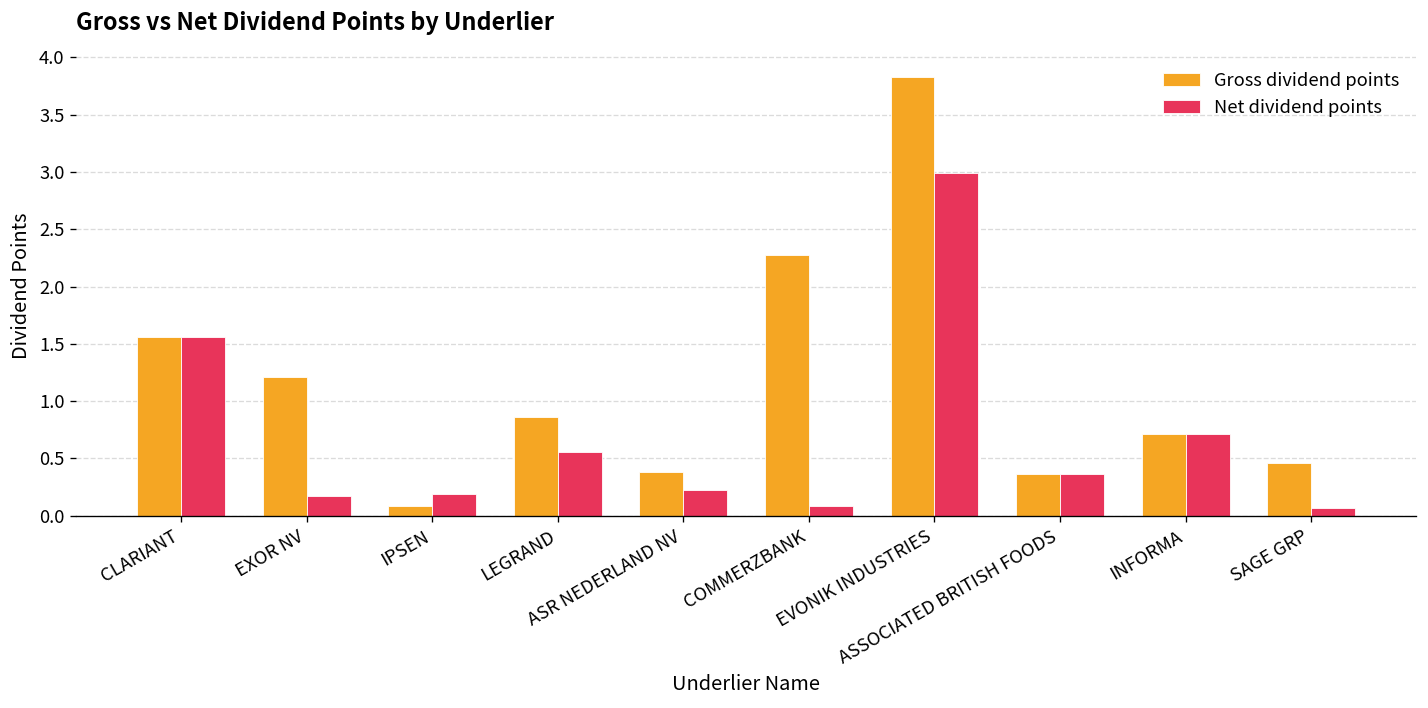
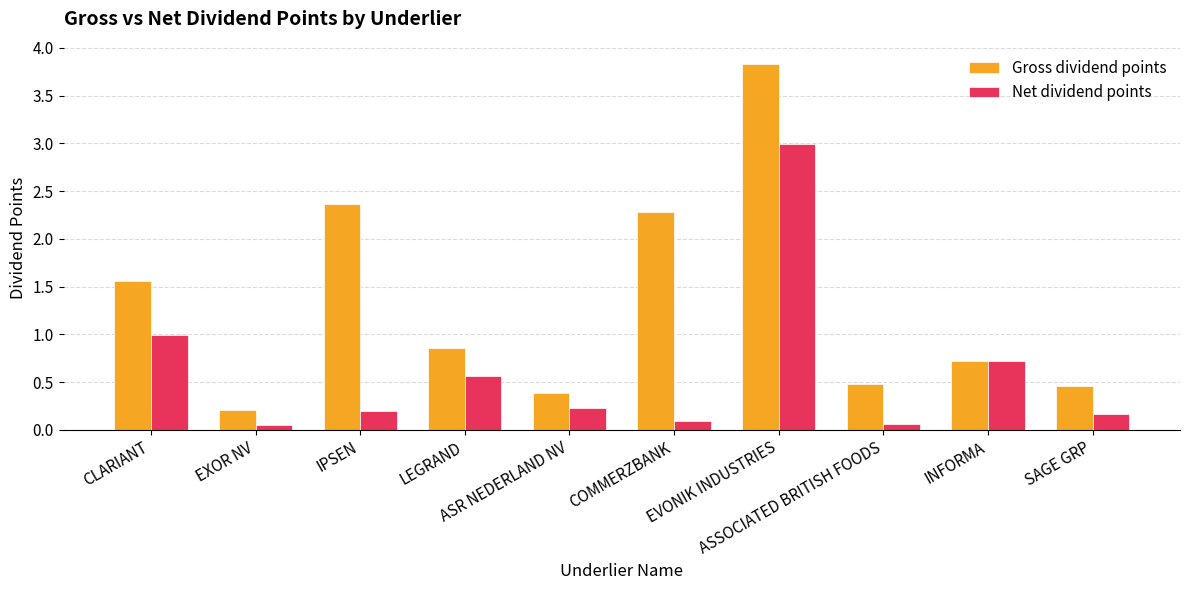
Net dividend points, CLARIANT: 1.6 -> 1.0
Gross dividend points, EXOR NV: 1.2 -> 0.2
Net dividend points, EXOR NV: 0.2 -> 0.0
Gross dividend points, IPSEN: 0.1 -> 2.4
Gross dividend points, ASSOCIATED BRITISH FOODS: 0.4 -> 0.5
Net dividend points, ASSOCIATED BRITISH FOODS: 0.4 -> 0.1
Net dividend points, SAGE GRP: 0.1 -> 0.2
